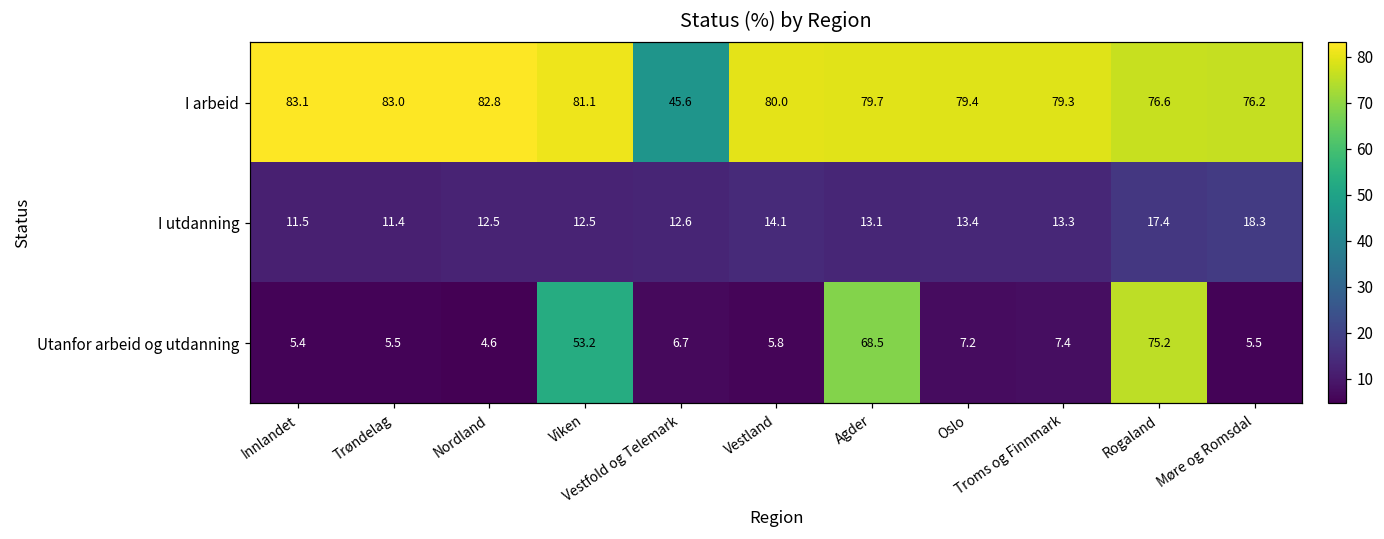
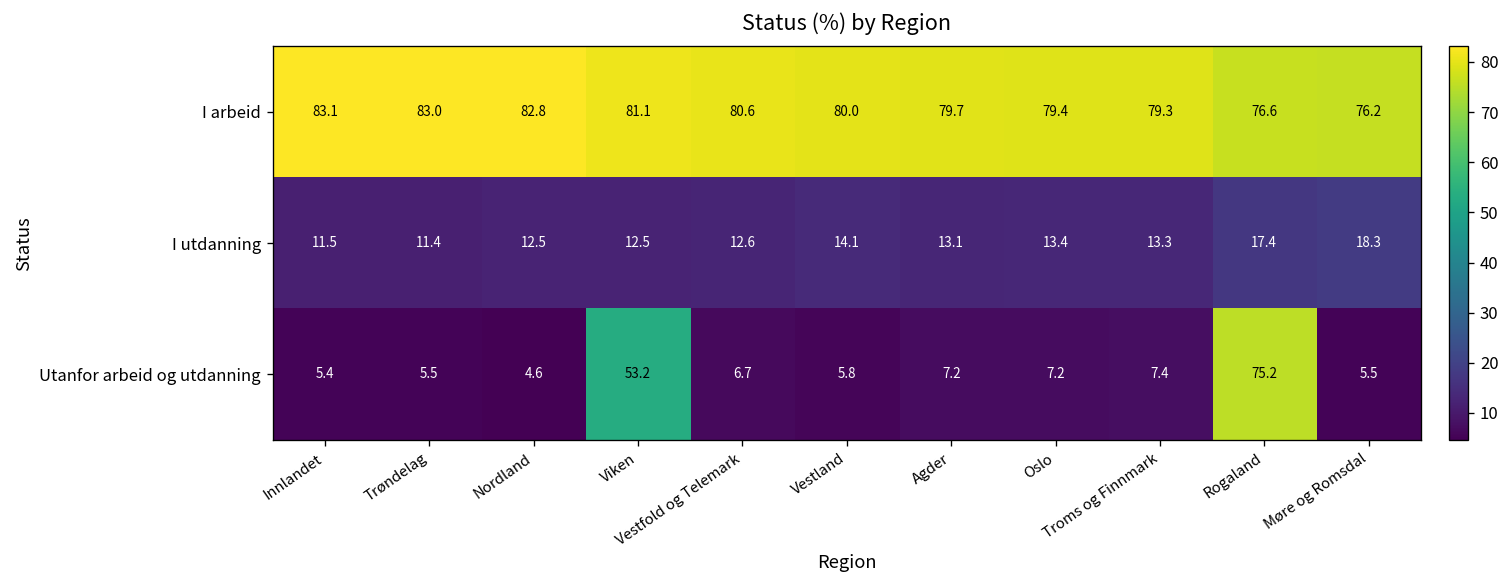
I arbeid, Vestfold og Telemark: 45.6 -> 80.6
Utanfor arbeid og utdanning, Agder: 68.5 -> 7.2
